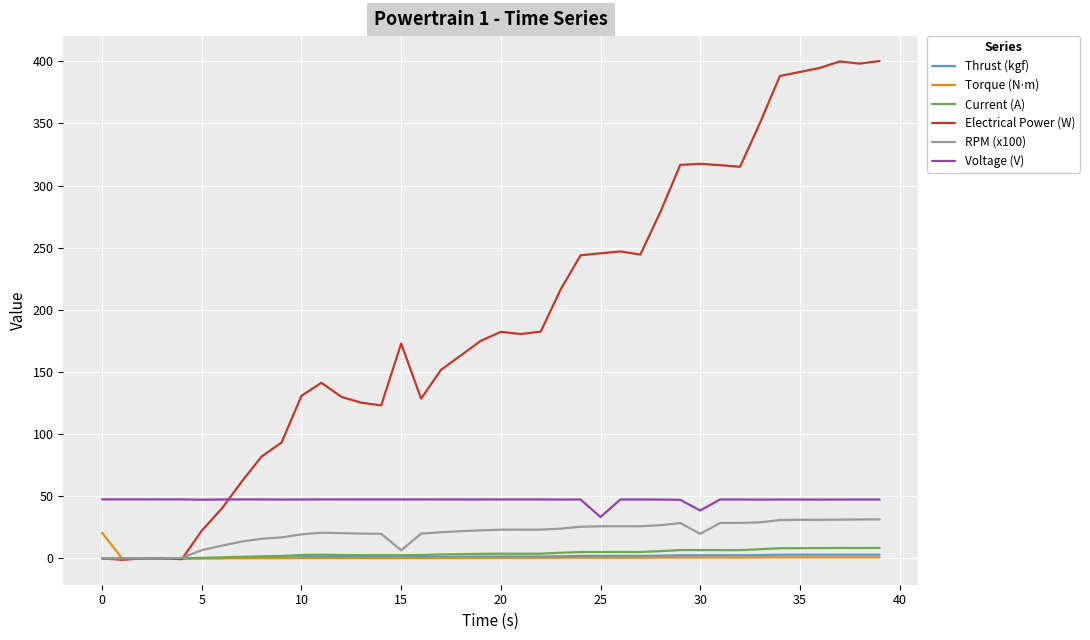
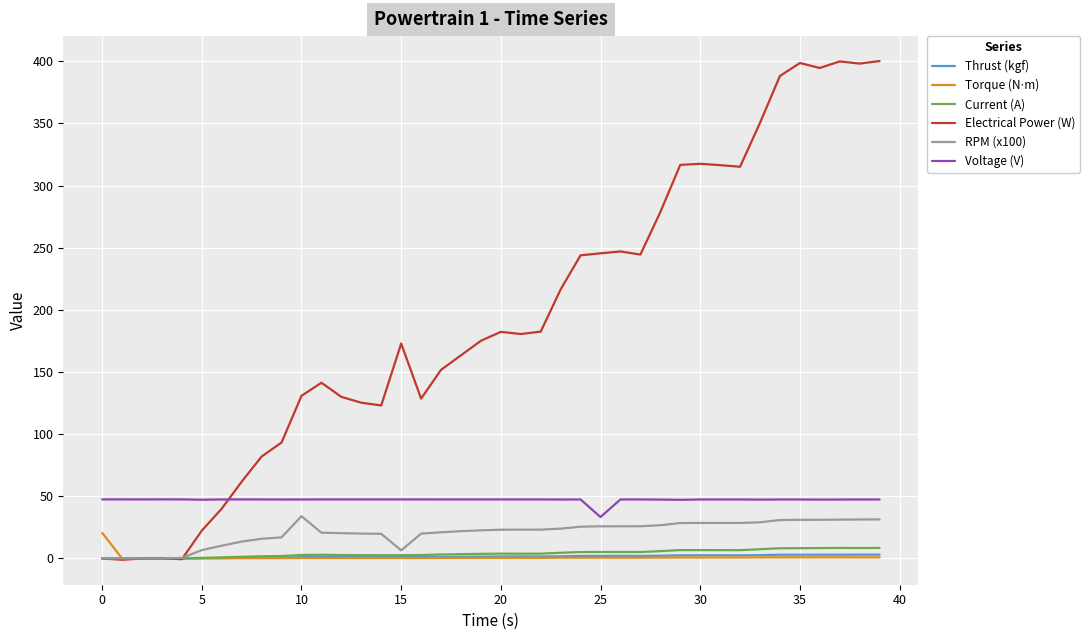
RPM (x100), 10: 19 -> 34
RPM (x100), 30: 20 -> 29
Voltage (V), 30: 39 -> 47
Electrical Power (W), 35: 391 -> 399
